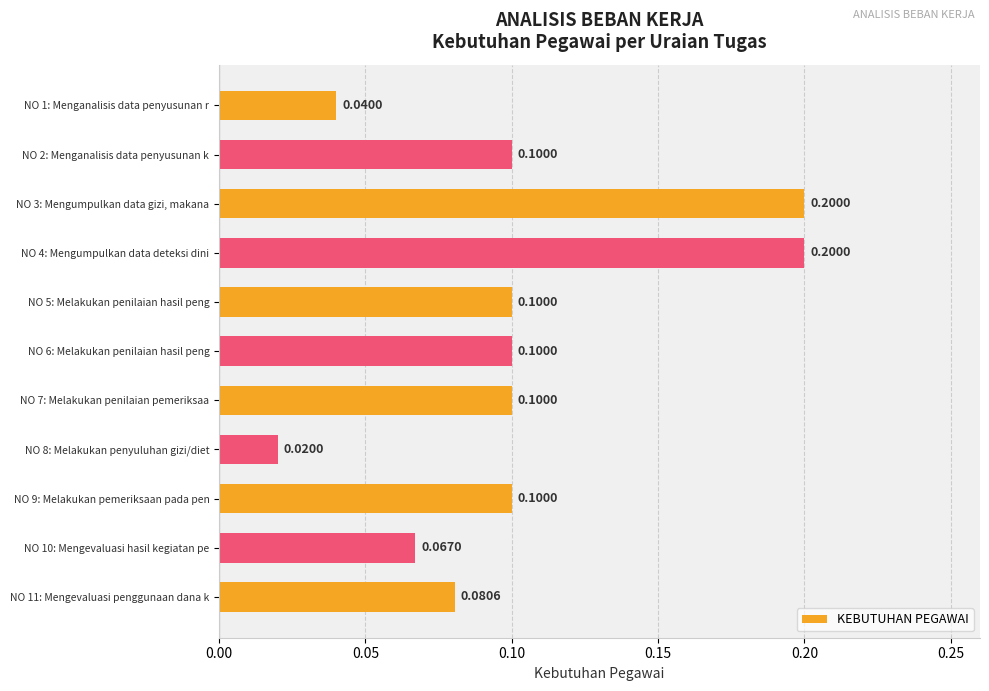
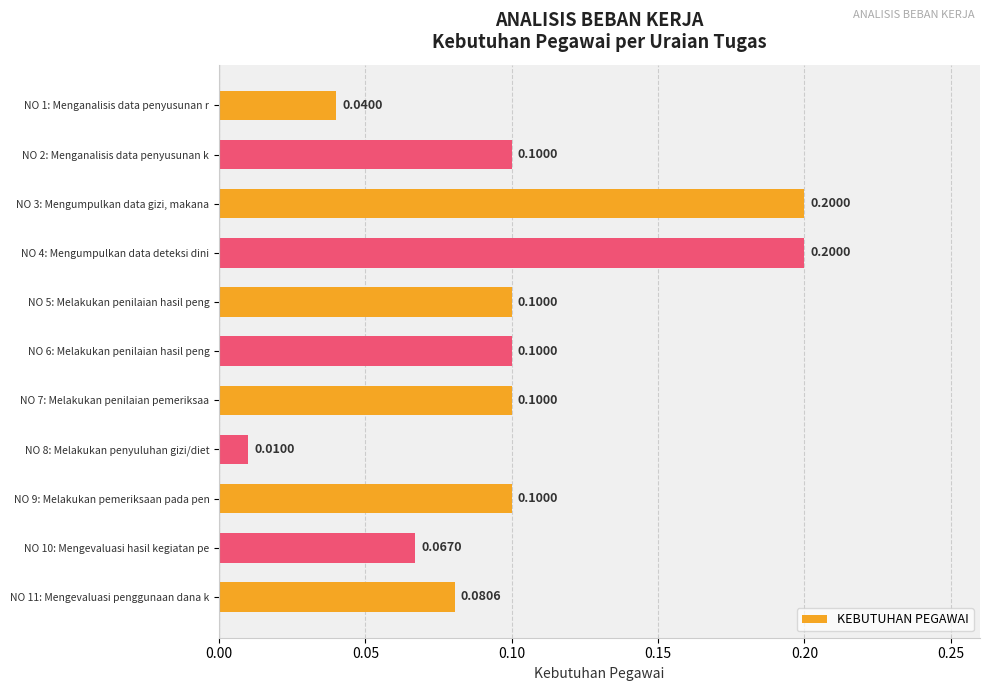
NO 8: Melakukan penyuluhan gizi/diet: 0.0200 -> 0.0100
